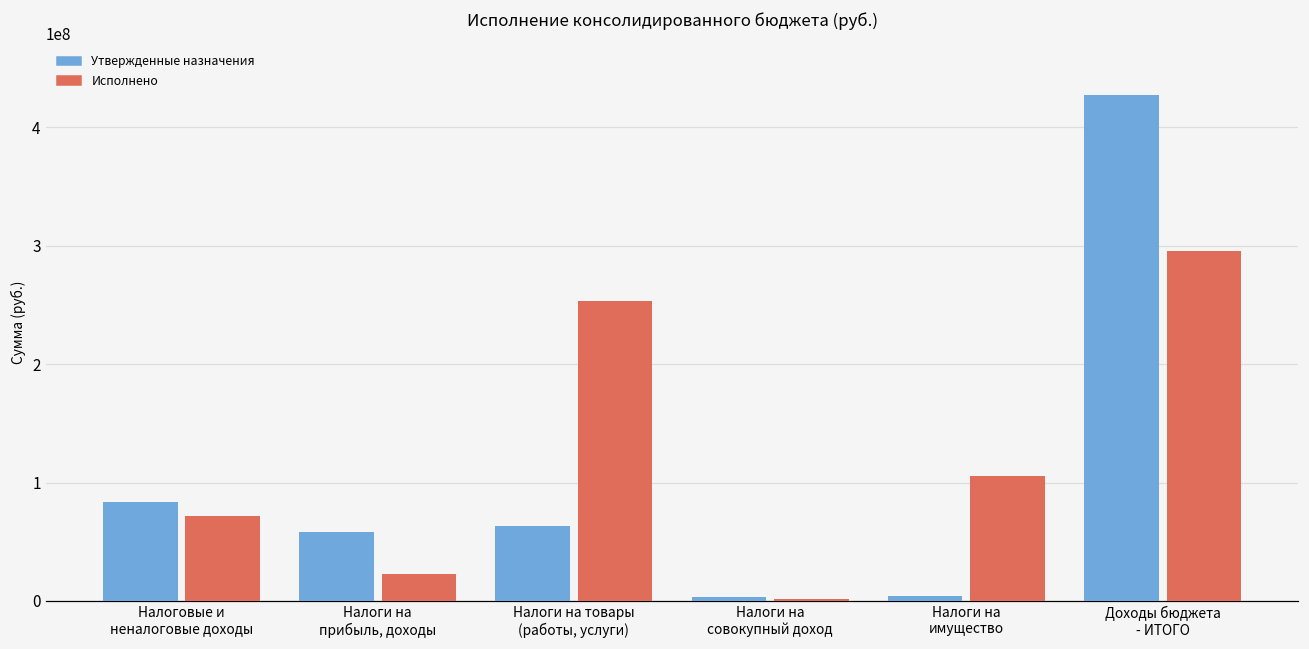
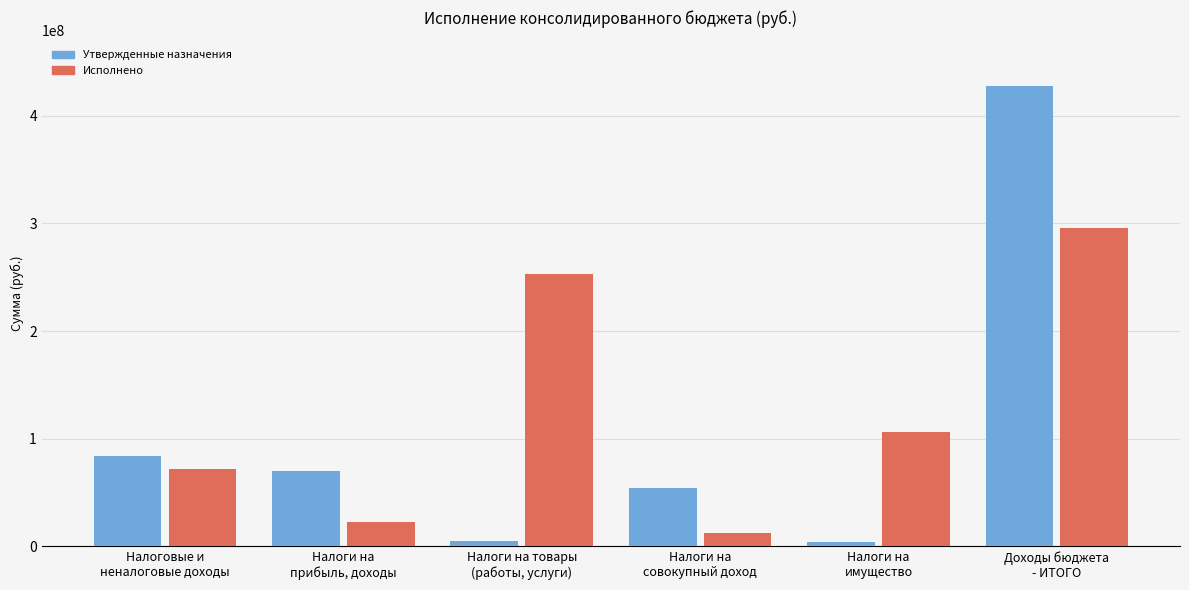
Утвержденные назначения, Налоги на прибыль, доходы: 58000000 -> 70000000
Утвержденные назначения, Налоги на товары (работы, услуги): 63000000 -> 5000000
Утвержденные назначения, Налоги на совокупный доход: 3000000 -> 54000000
Исполнено, Налоги на совокупный доход: 2000000 -> 12000000
